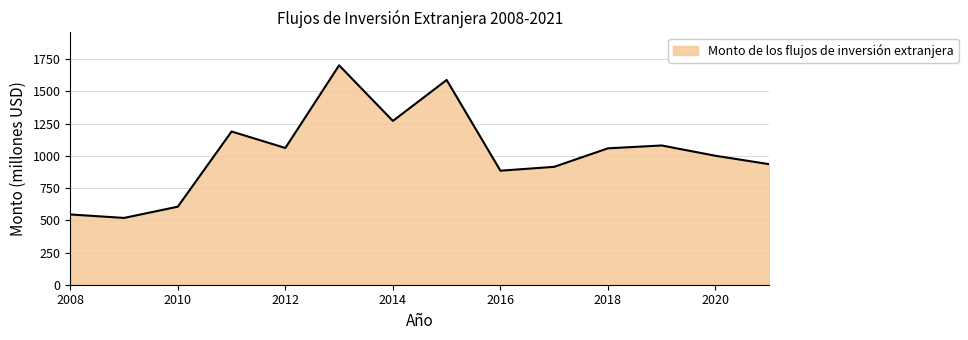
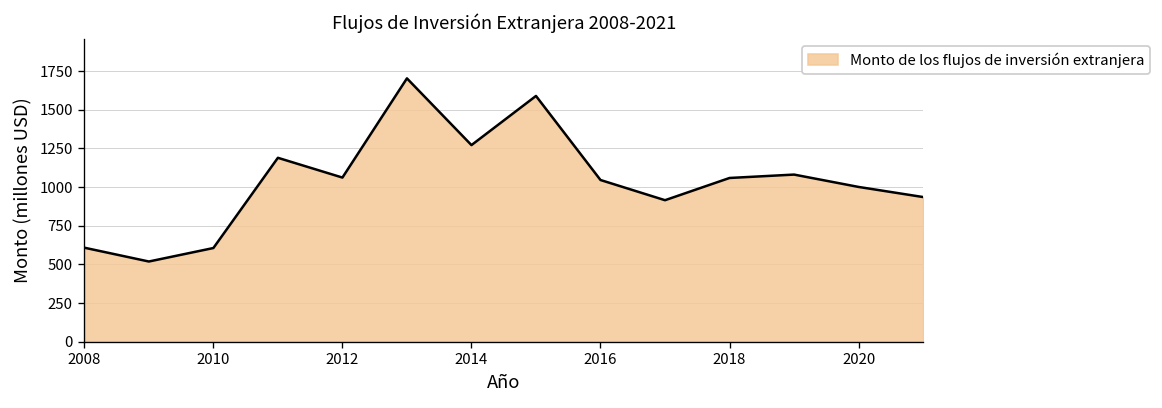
2008: 550 -> 610
2016: 880 -> 1050
